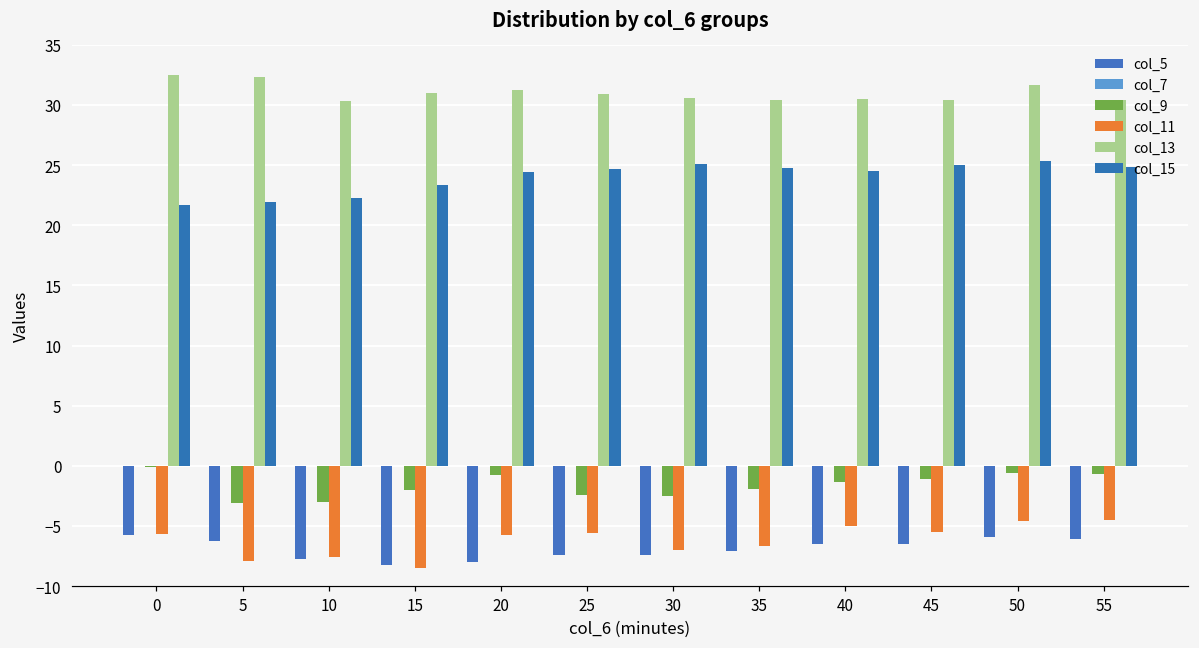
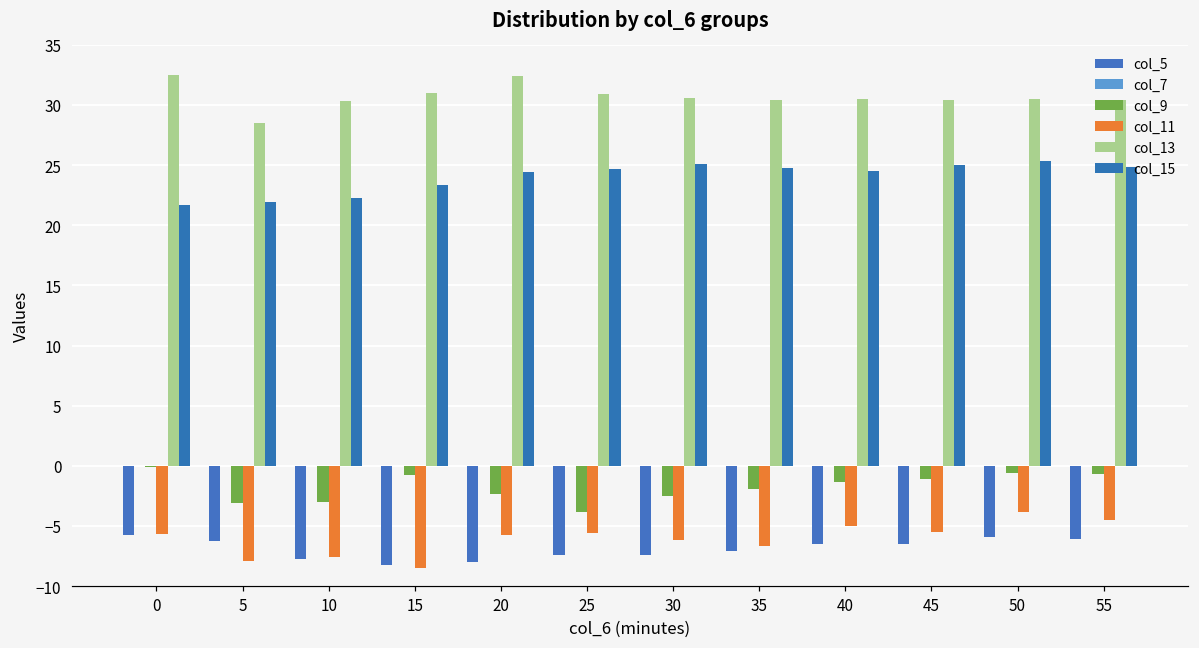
col_13, 5: 32.3 -> 28.5
col_9, 15: -2.0 -> -0.8
col_9, 20: -0.8 -> -2.4
col_13, 20: 31.3 -> 32.4
col_9, 25: -2.4 -> -3.8
col_11, 30: -7.0 -> -6.1
col_11, 50: -4.6 -> -3.9
col_13, 50: 31.7 -> 30.5
